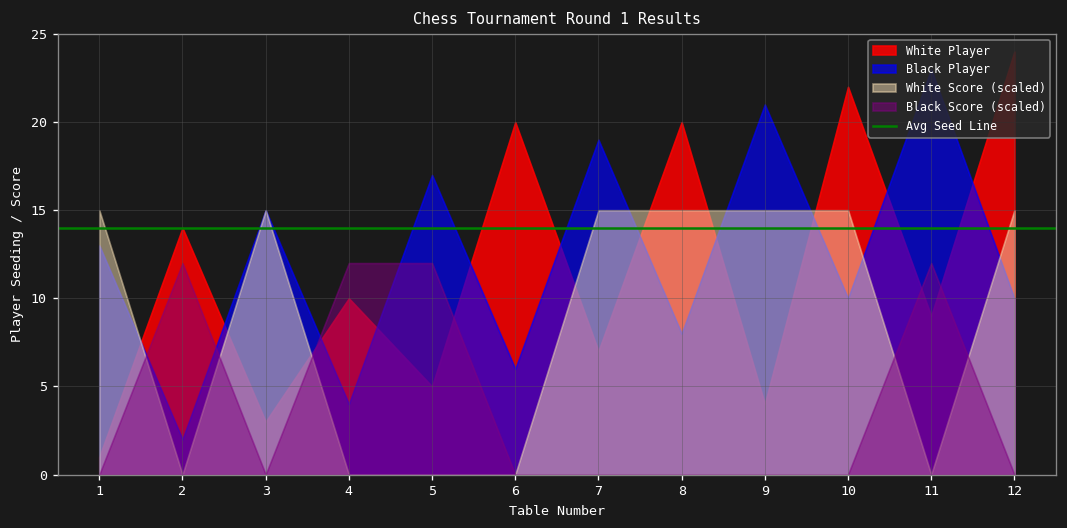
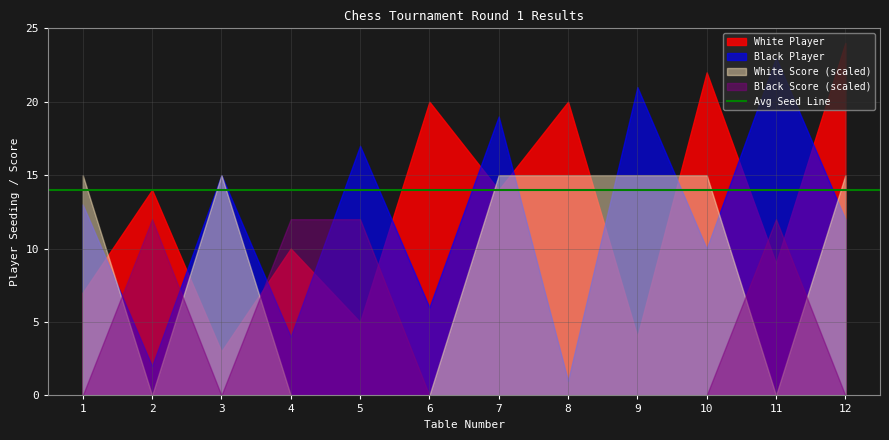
White Player, 1: 1 -> 7
White Player, 7: 7 -> 14
Black Player, 8: 8 -> 1
Black Player, 12: 10 -> 12
